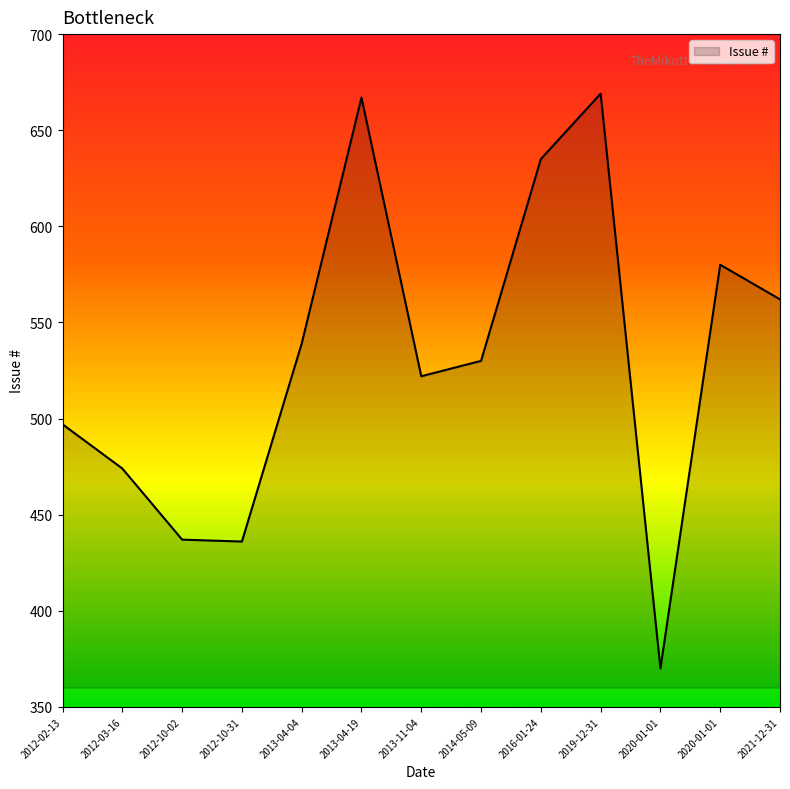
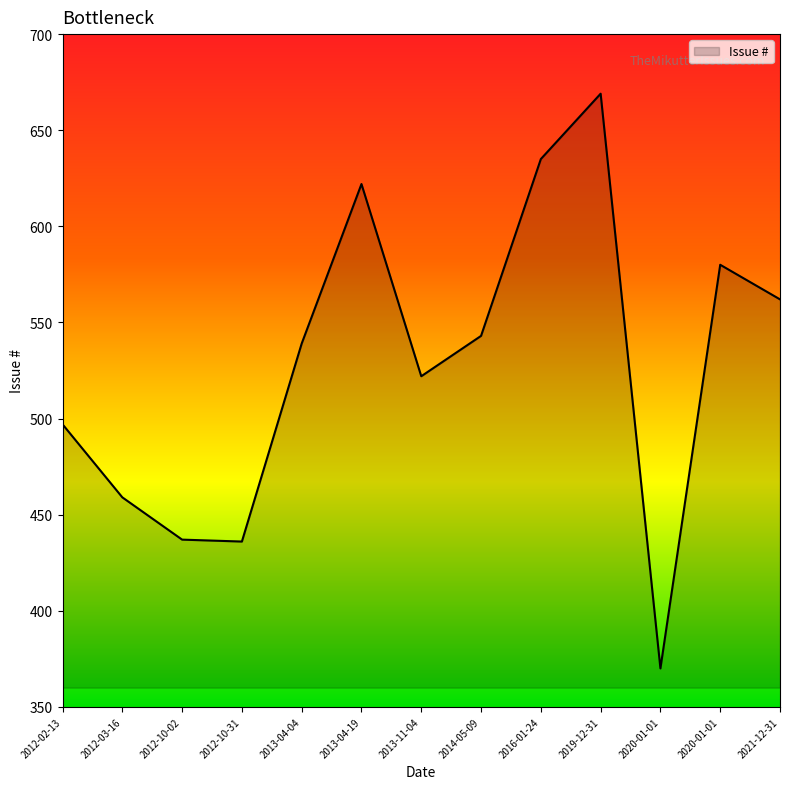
2012-03-16: 474 -> 459
2013-04-19: 667 -> 622
2014-05-09: 530 -> 543
